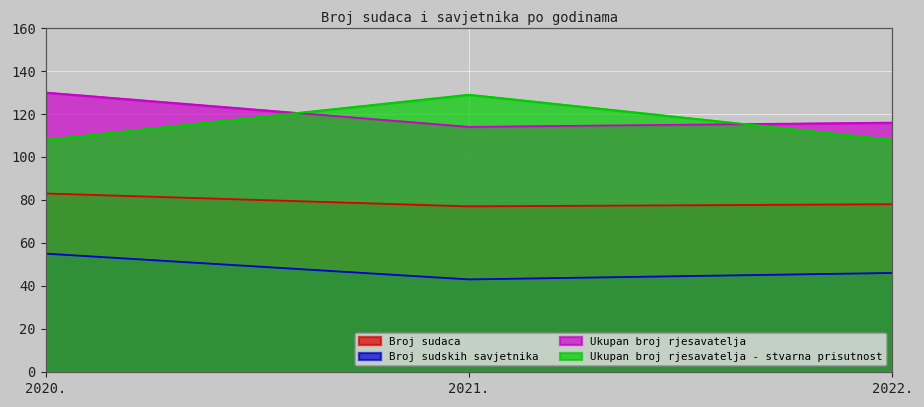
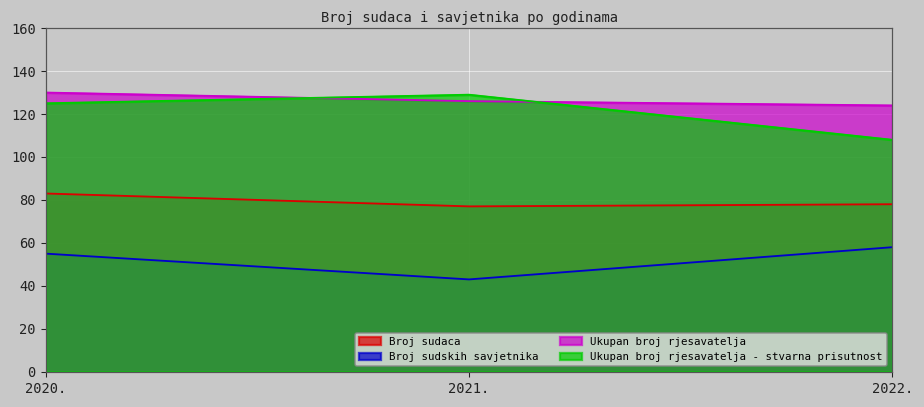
Ukupan broj rjesavatelja - stvarna prisutnost, 2020.: 108 -> 125
Ukupan broj rjesavatelja, 2021.: 114 -> 126
Broj sudskih savjetnika, 2022.: 46 -> 58
Ukupan broj rjesavatelja, 2022.: 116 -> 124
